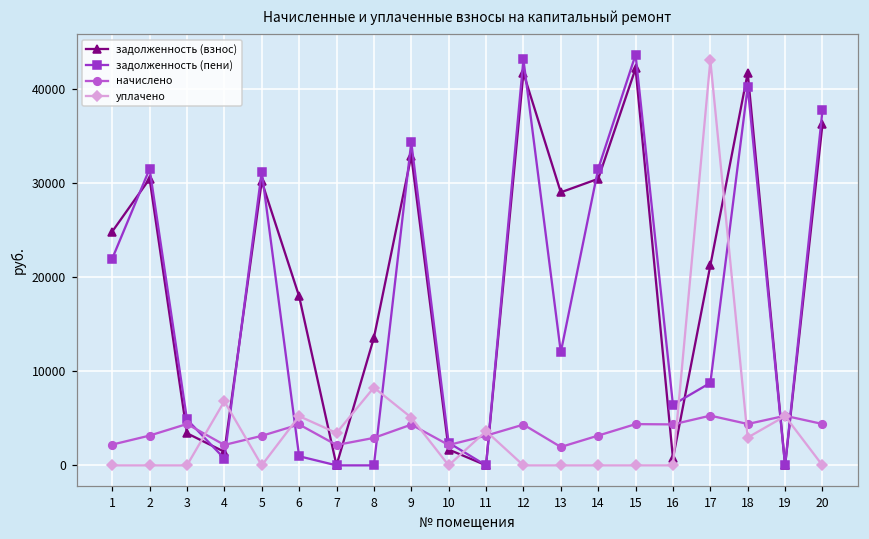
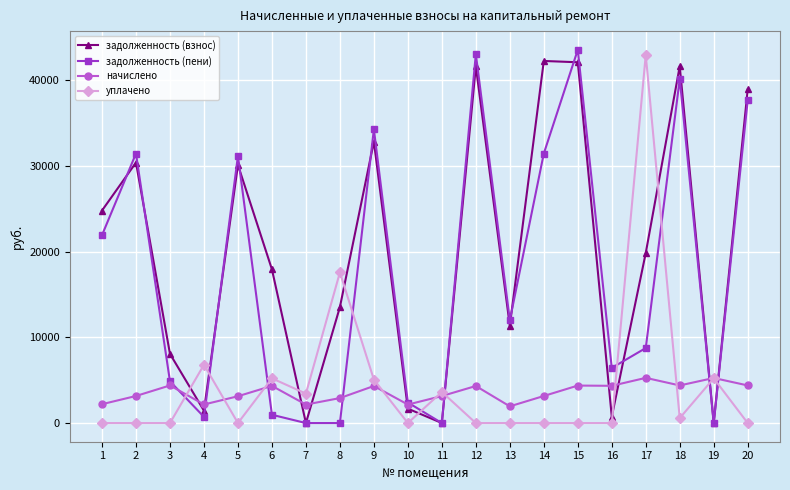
задолженность (взнос), 3: 3000 -> 8000
уплачено, 8: 8000 -> 18000
задолженность (взнос), 13: 29000 -> 11000
задолженность (взнос), 14: 30000 -> 42000
задолженность (взнос), 17: 21000 -> 20000
уплачено, 18: 3000 -> 1000
задолженность (взнос), 20: 36000 -> 39000
